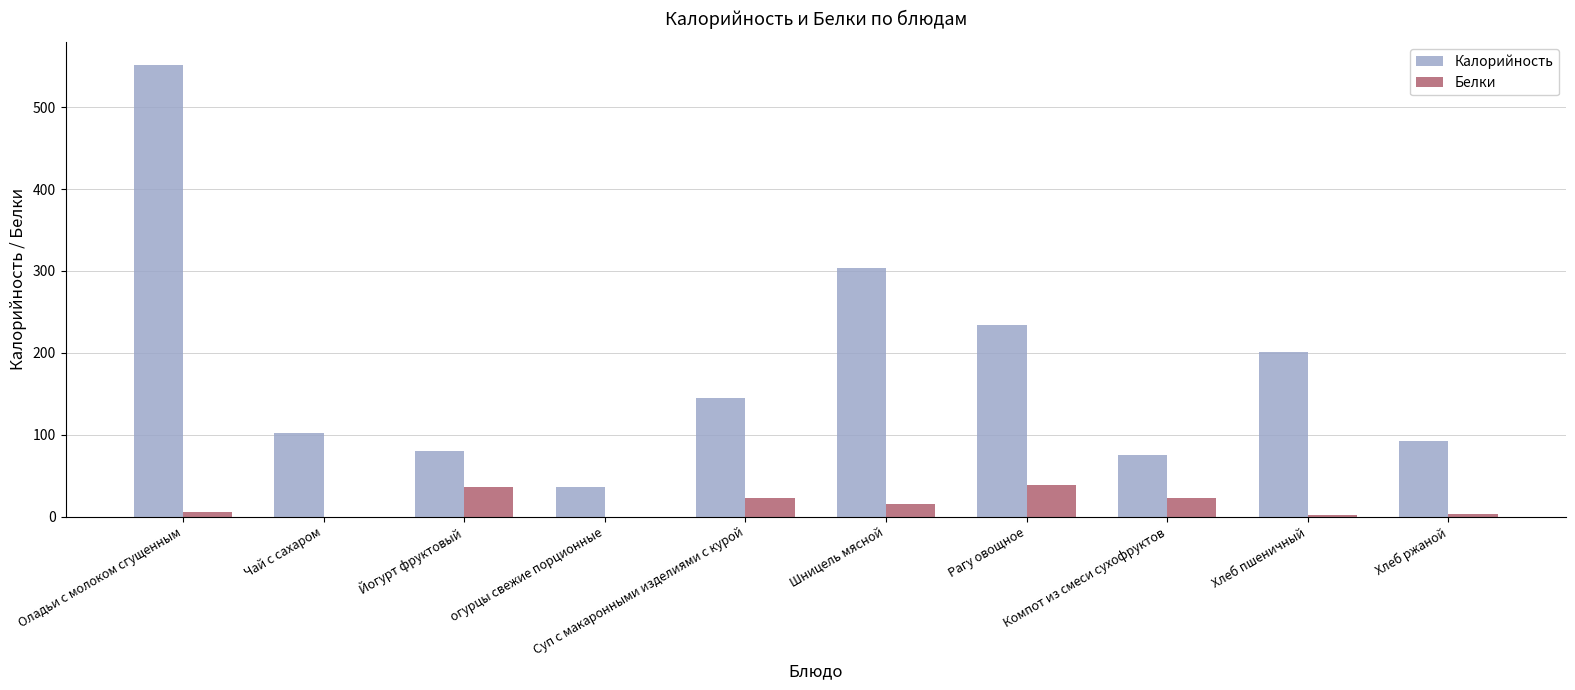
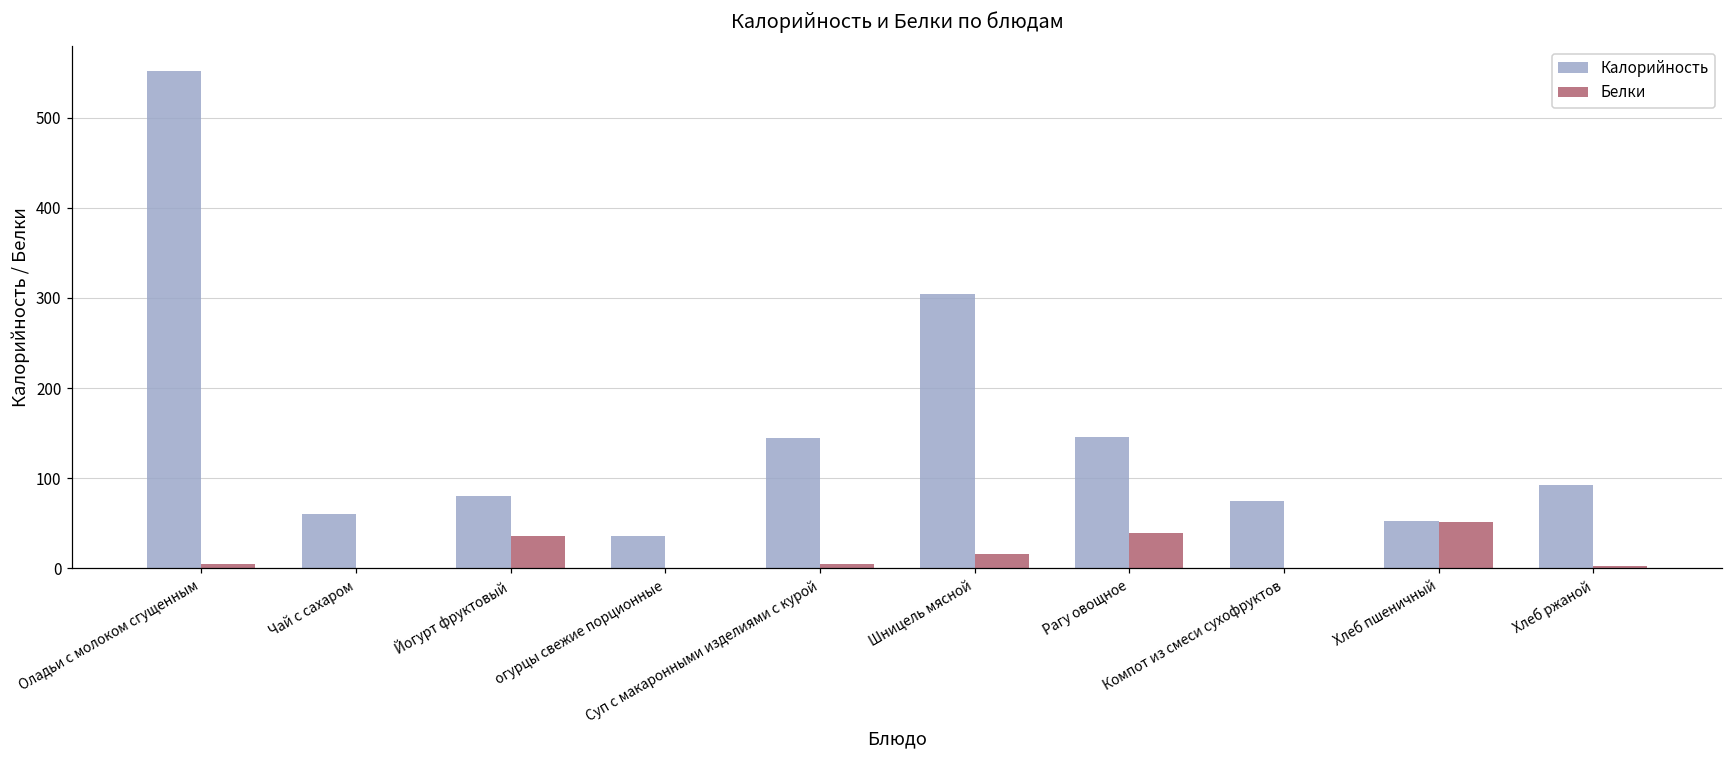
Калорийность, Чай с сахаром: 100 -> 60
Белки, Суп с макаронными изделиями с курой: 20 -> 0
Калорийность, Рагу овощное: 230 -> 150
Белки, Компот из смеси сухофруктов: 20 -> 0
Калорийность, Хлеб пшеничный: 200 -> 50
Белки, Хлеб пшеничный: 0 -> 50
